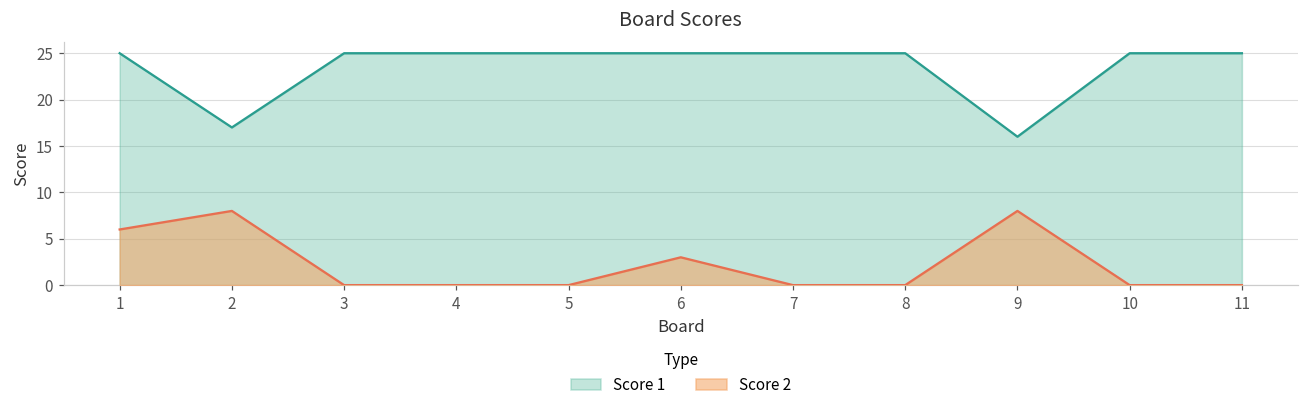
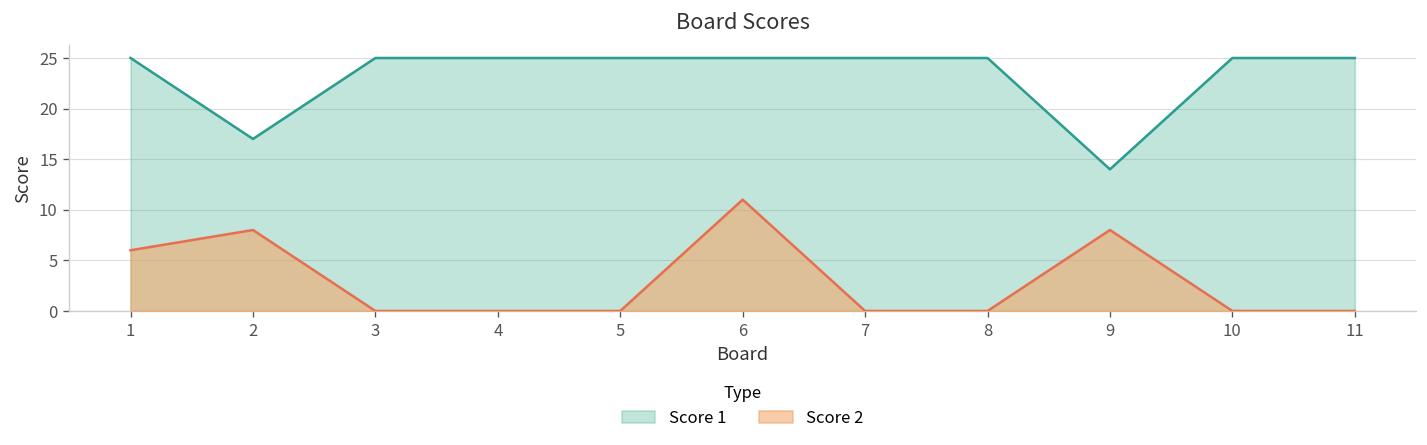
Score 2, 6: 3 -> 11
Score 1, 9: 16 -> 14
